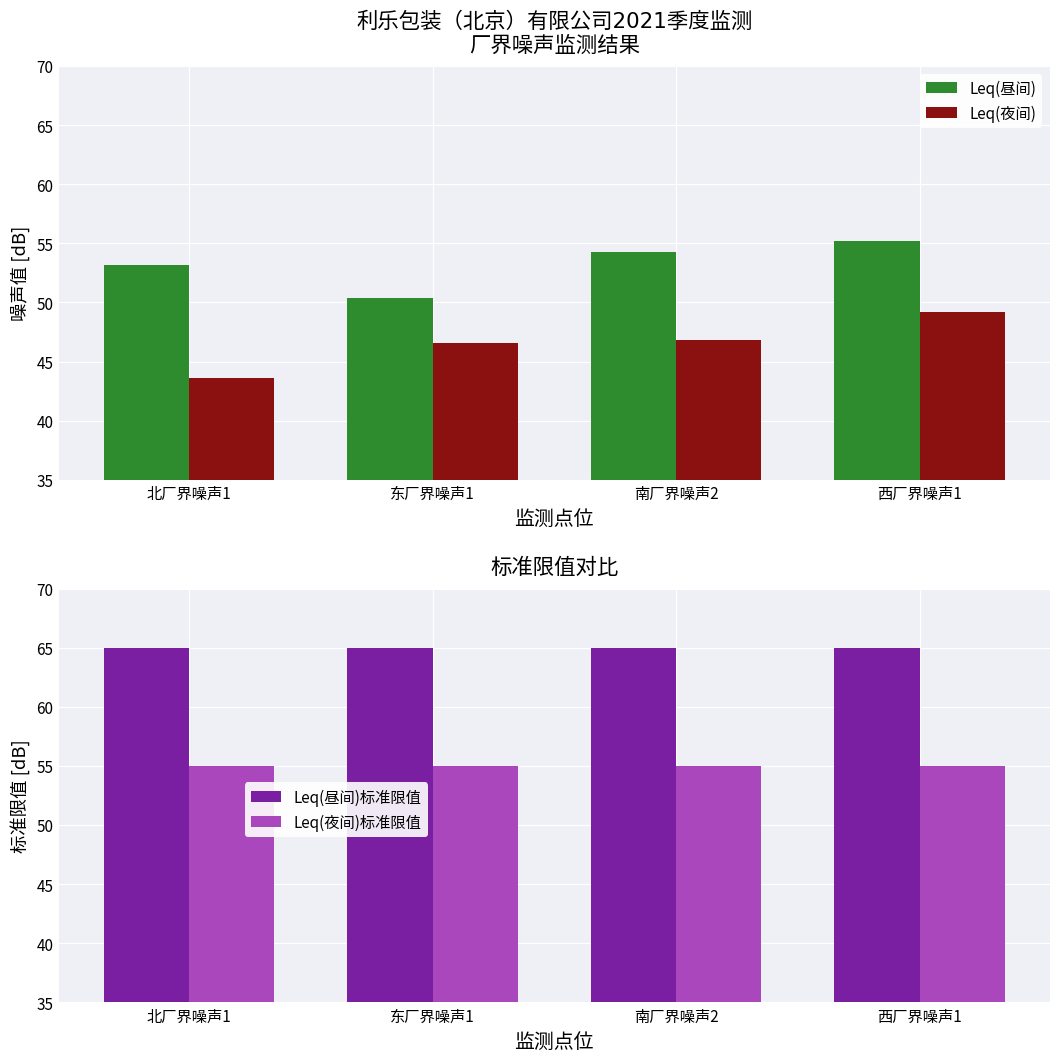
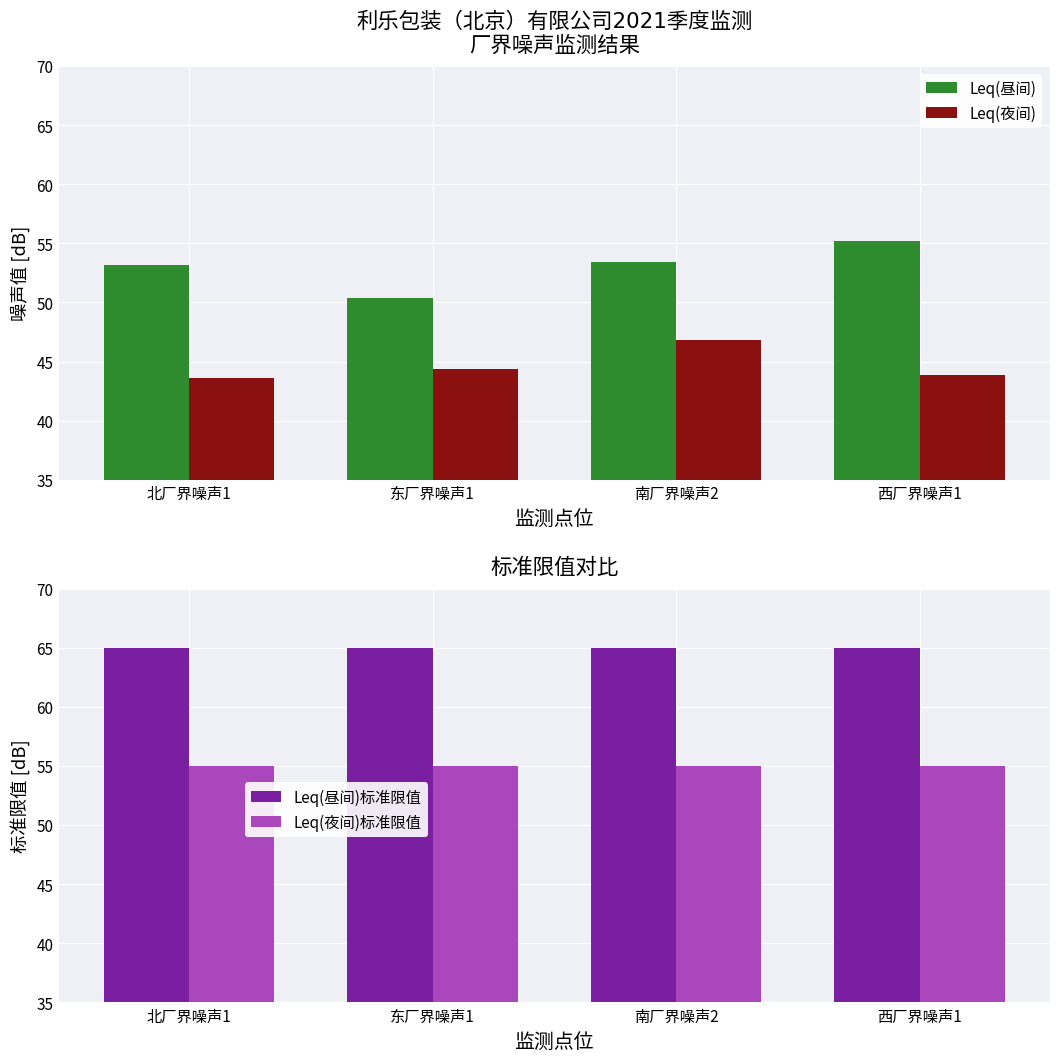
利乐包装（北京）有限公司2021季度监测 厂界噪声监测结果, Leq(夜间), 东厂界噪声1: 46.6 -> 44.4
利乐包装（北京）有限公司2021季度监测 厂界噪声监测结果, Leq(昼间), 南厂界噪声2: 54.3 -> 53.4
利乐包装（北京）有限公司2021季度监测 厂界噪声监测结果, Leq(夜间), 西厂界噪声1: 49.2 -> 43.9
